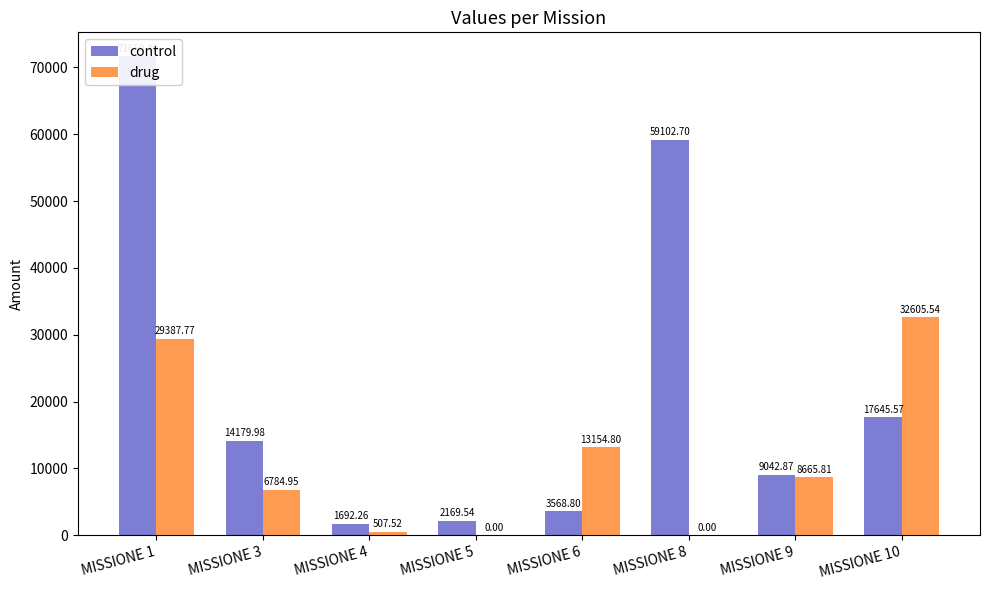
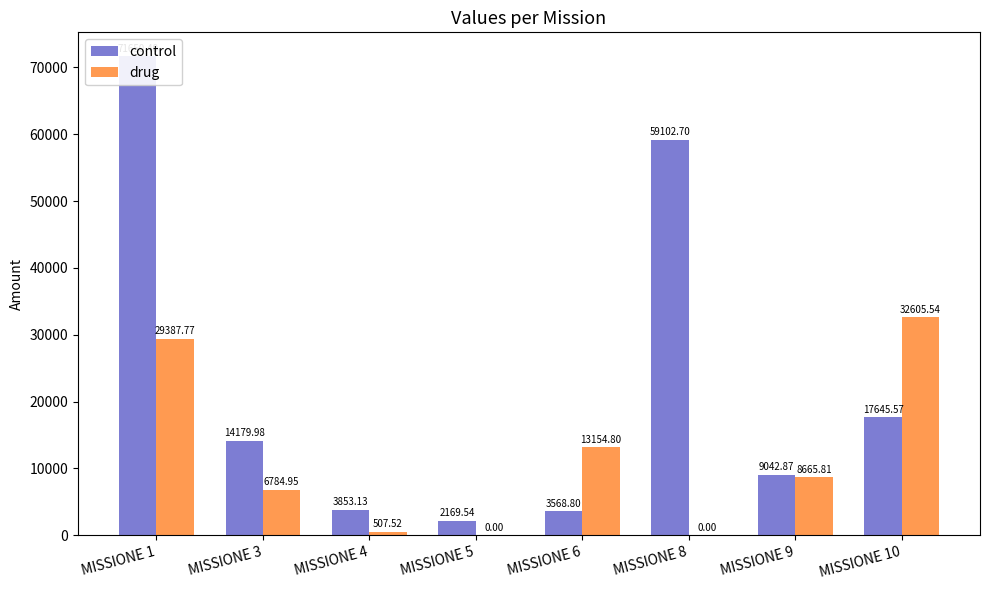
control, MISSIONE 4: 1692.26 -> 3853.13
